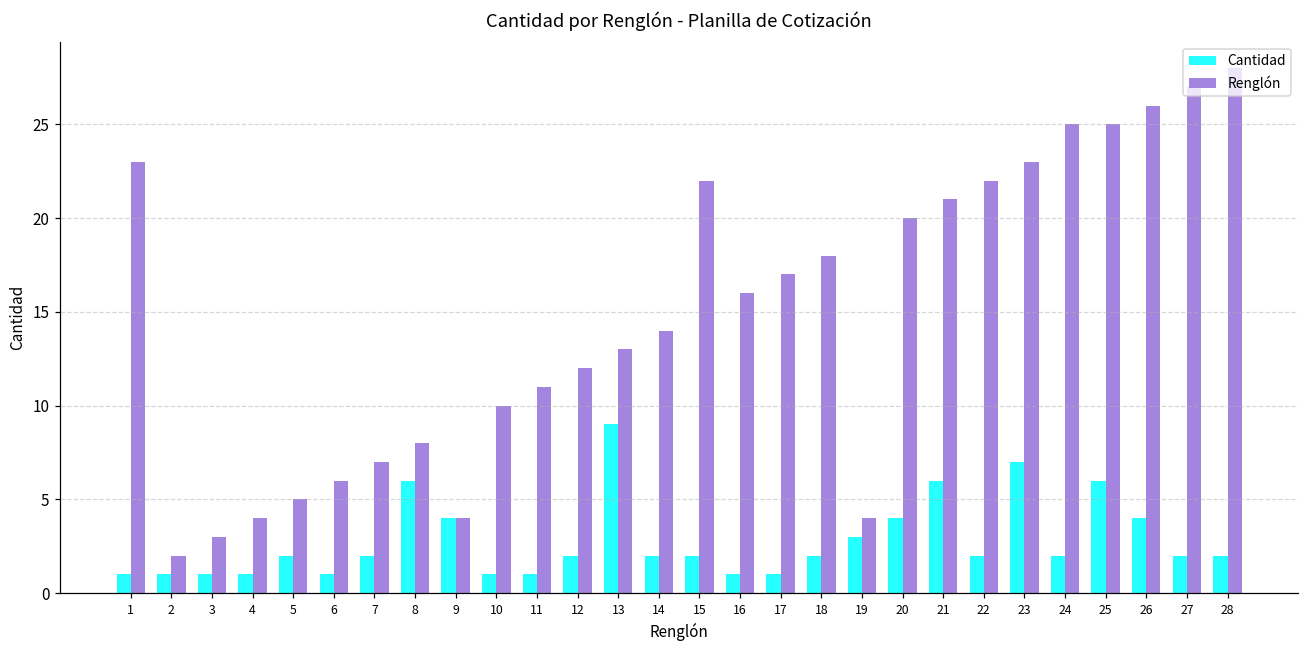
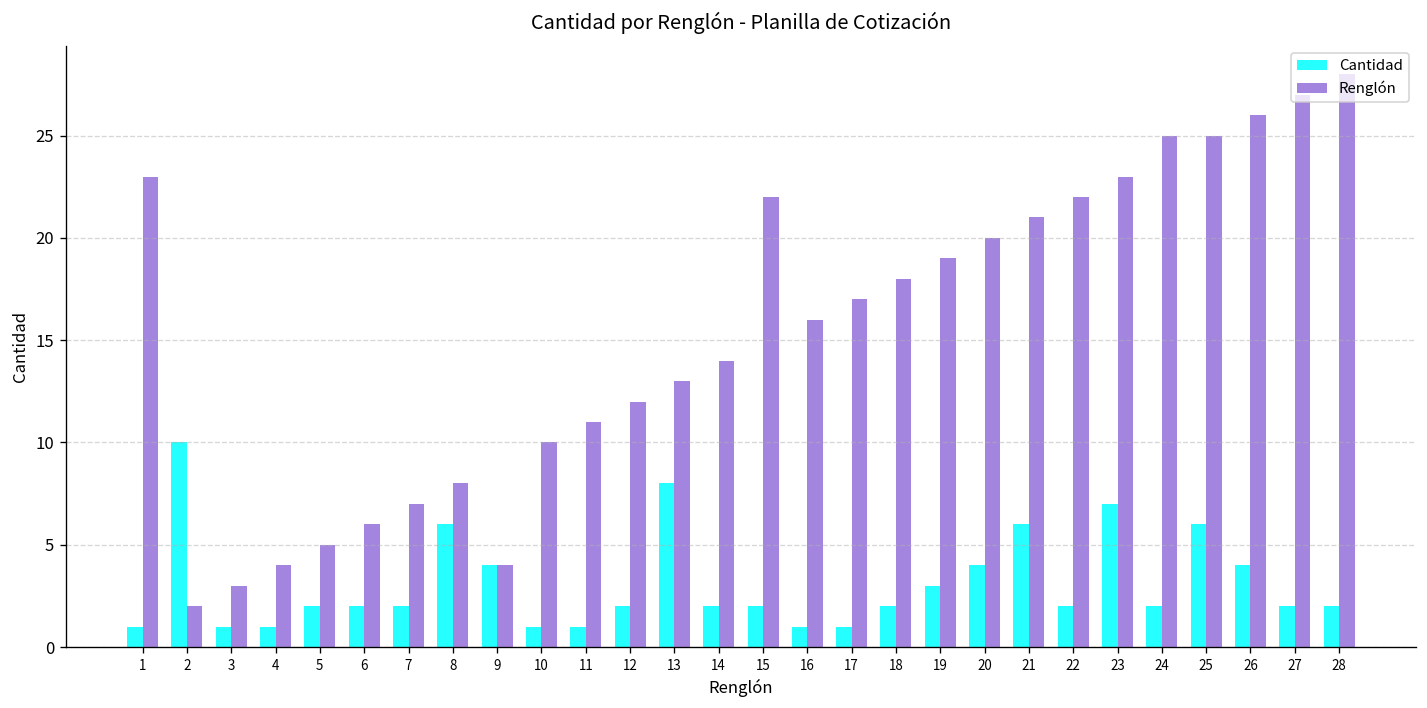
Cantidad, 2: 1 -> 10
Cantidad, 6: 1 -> 2
Cantidad, 13: 9 -> 8
Renglón, 19: 4 -> 19
